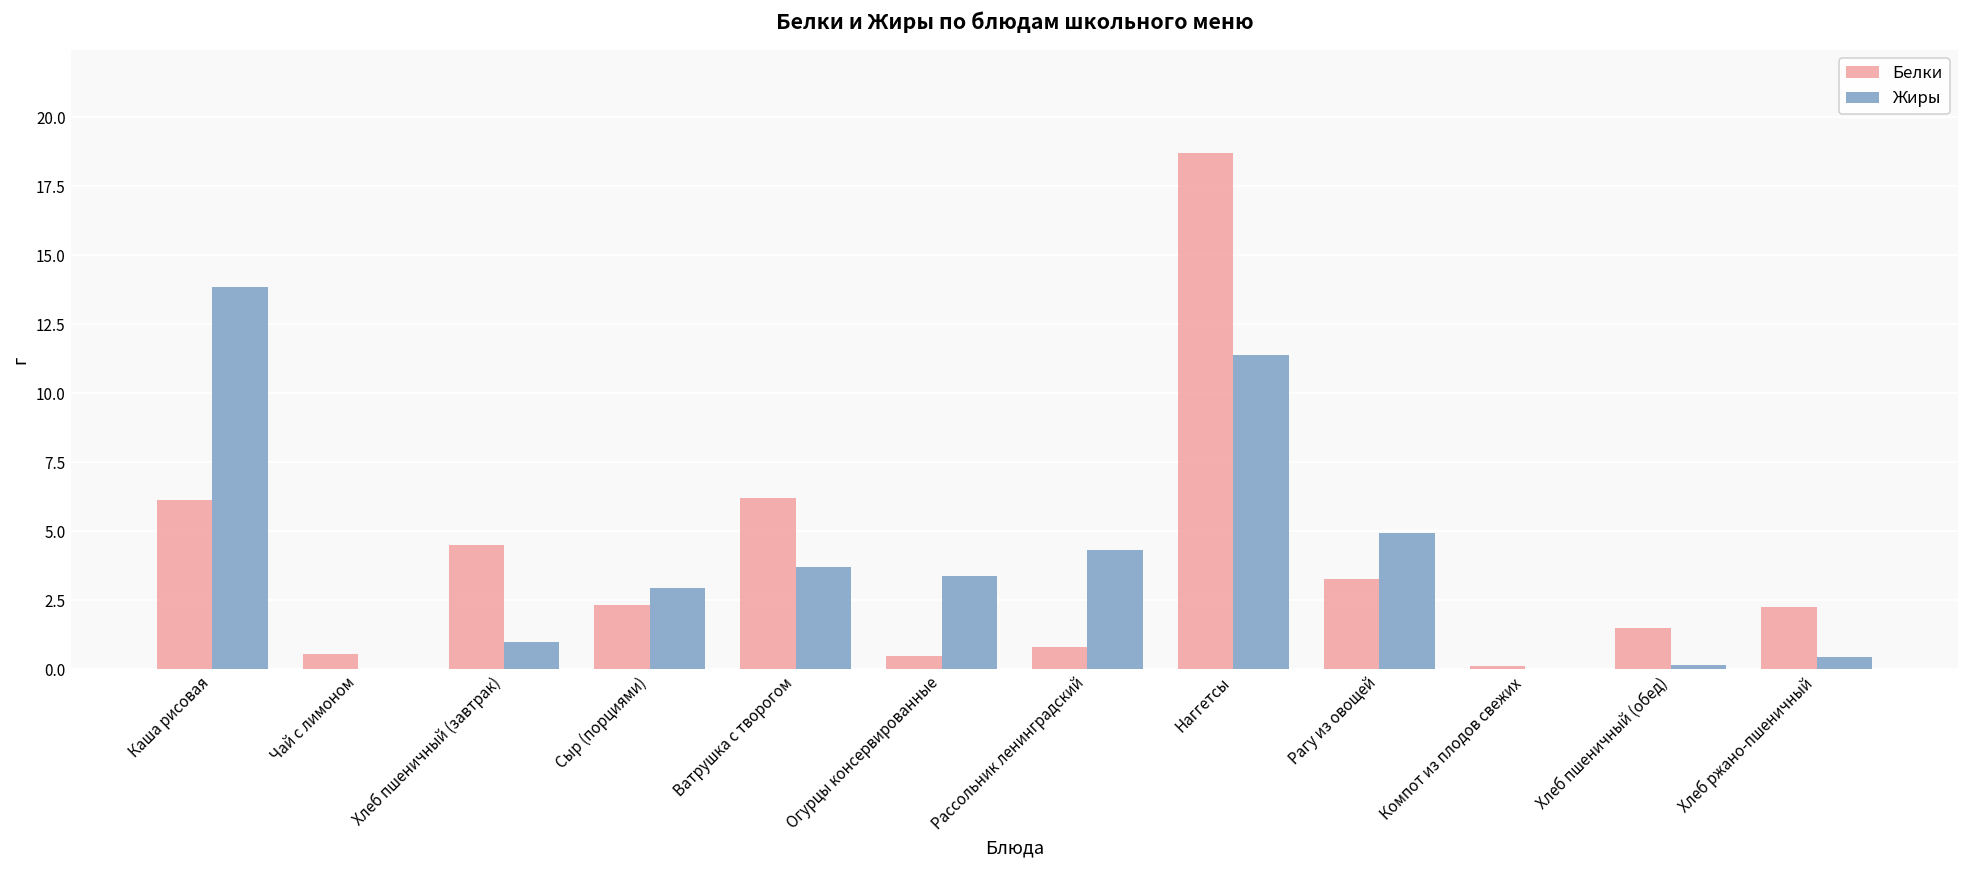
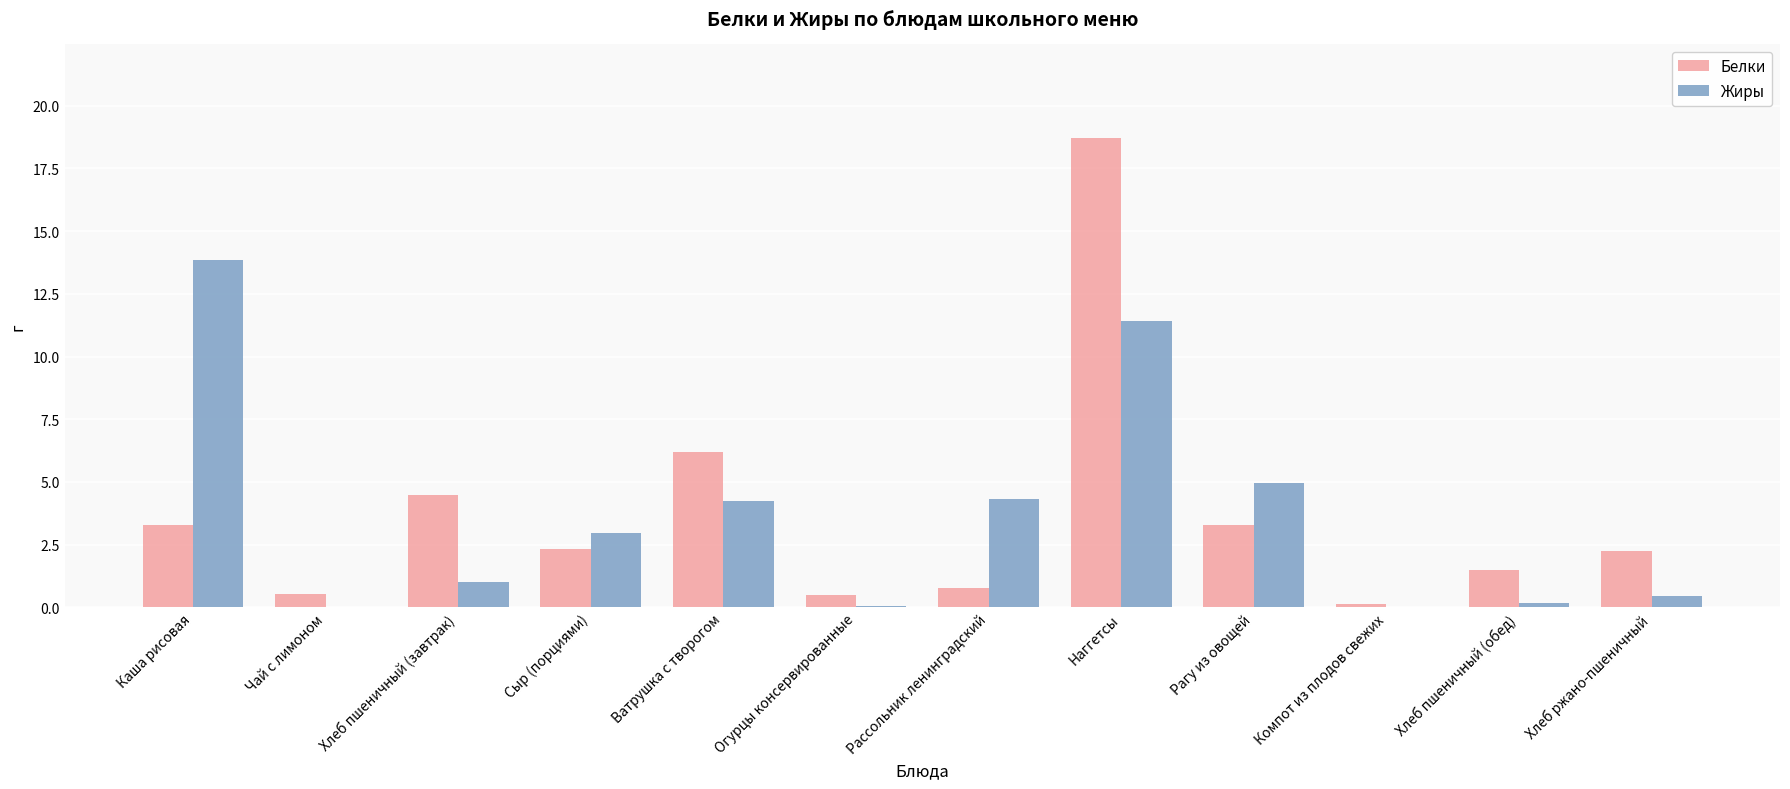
Белки, Каша рисовая: 6.1 -> 3.3
Жиры, Ватрушка с творогом: 3.7 -> 4.2
Жиры, Огурцы консервированные: 3.4 -> 0.1
